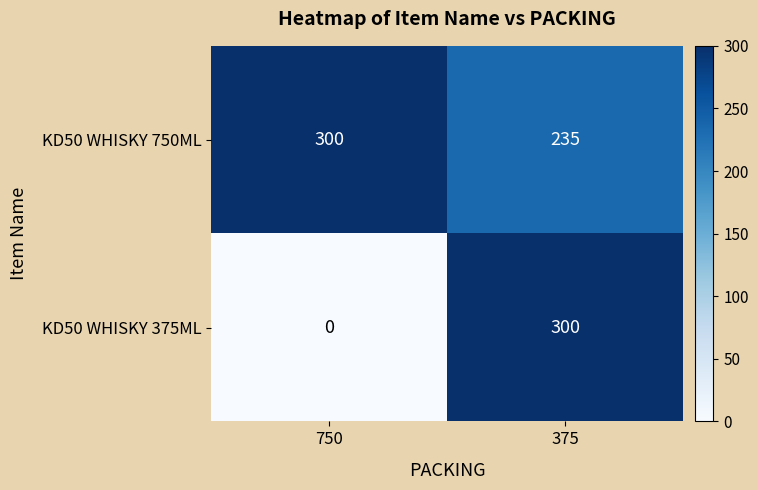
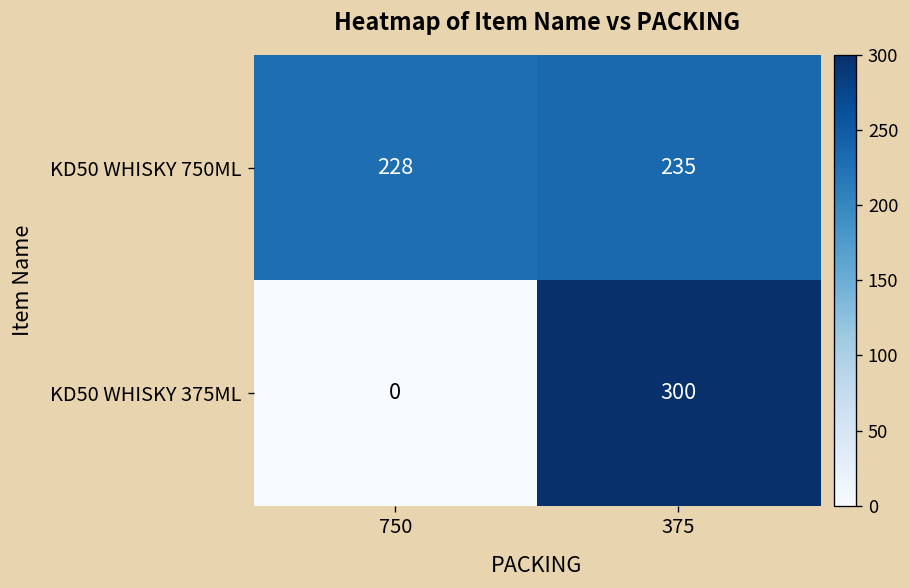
KD50 WHISKY 750ML, 750: 300 -> 228
